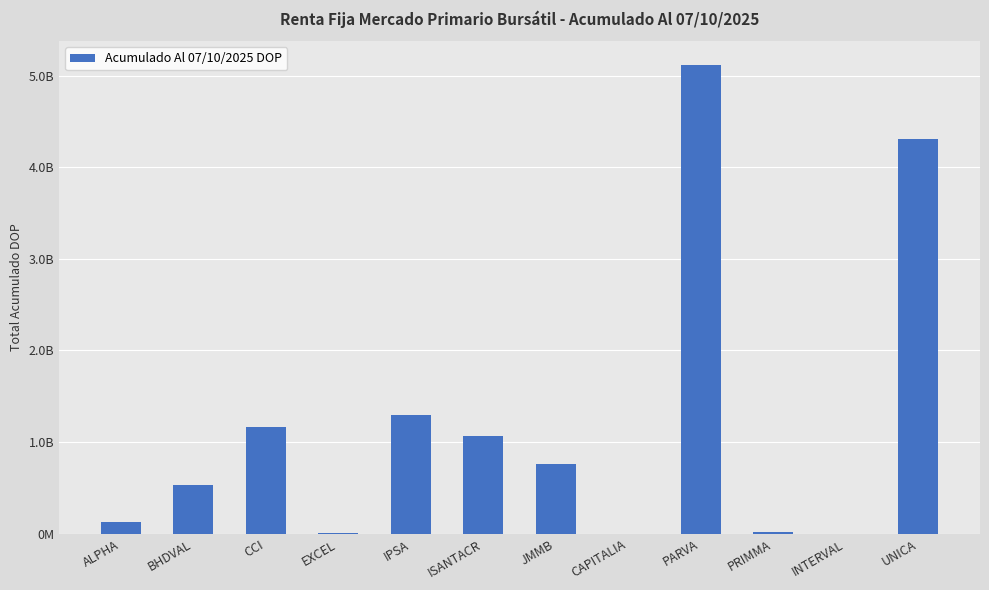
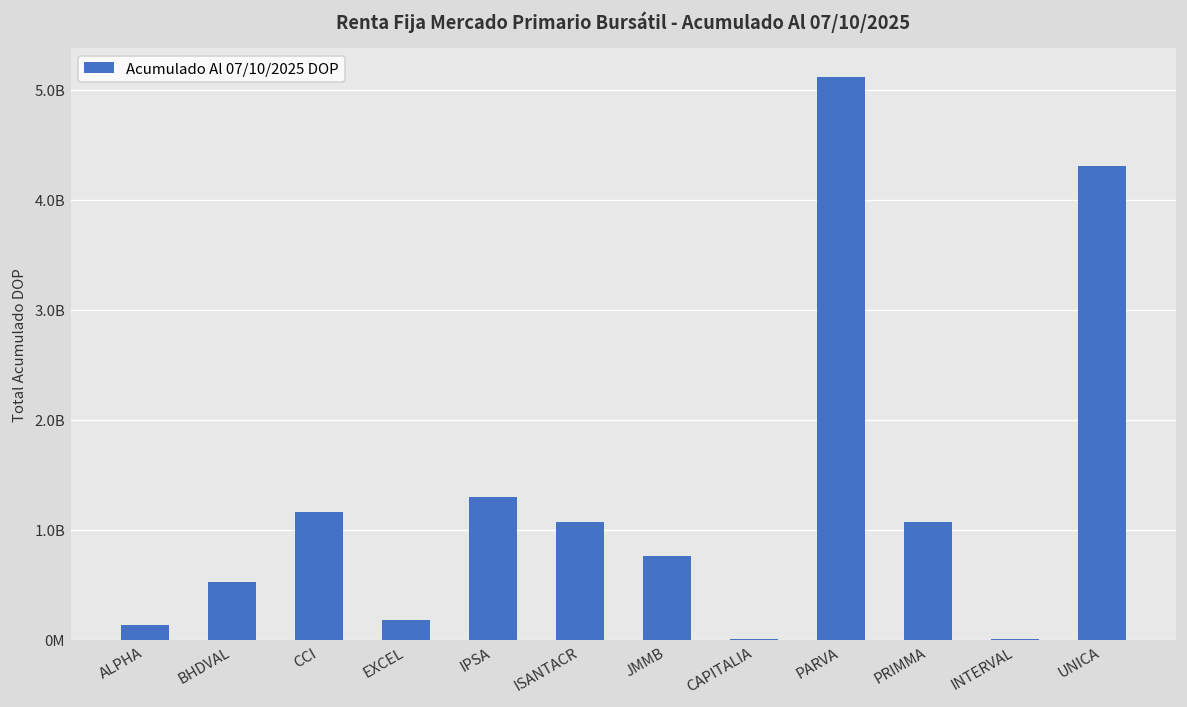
EXCEL: 0 -> 200000000
PRIMMA: 0 -> 1100000000
